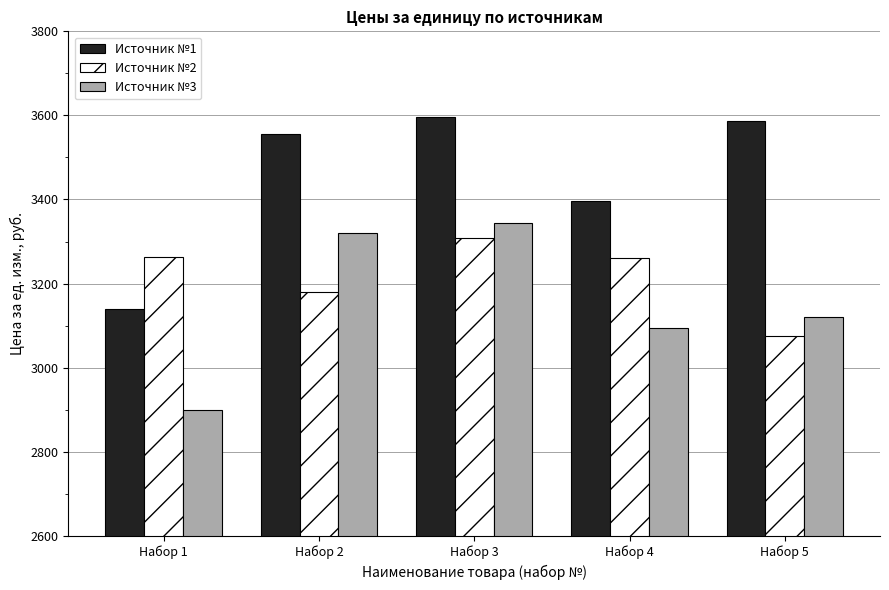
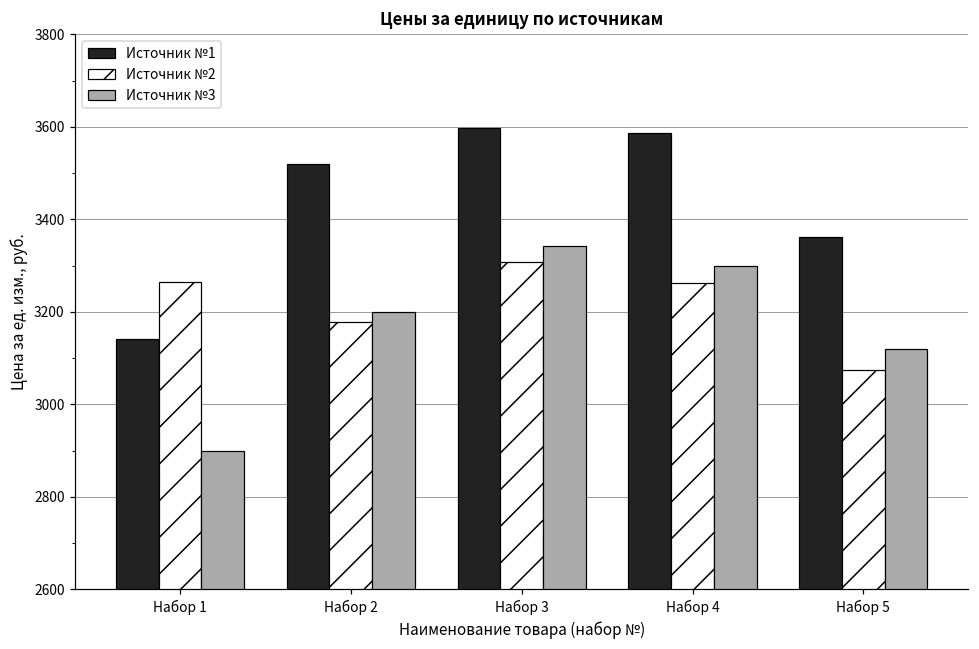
Источник №1, Набор 2: 3550 -> 3520
Источник №3, Набор 2: 3320 -> 3200
Источник №1, Набор 4: 3400 -> 3590
Источник №3, Набор 4: 3090 -> 3300
Источник №1, Набор 5: 3590 -> 3360
